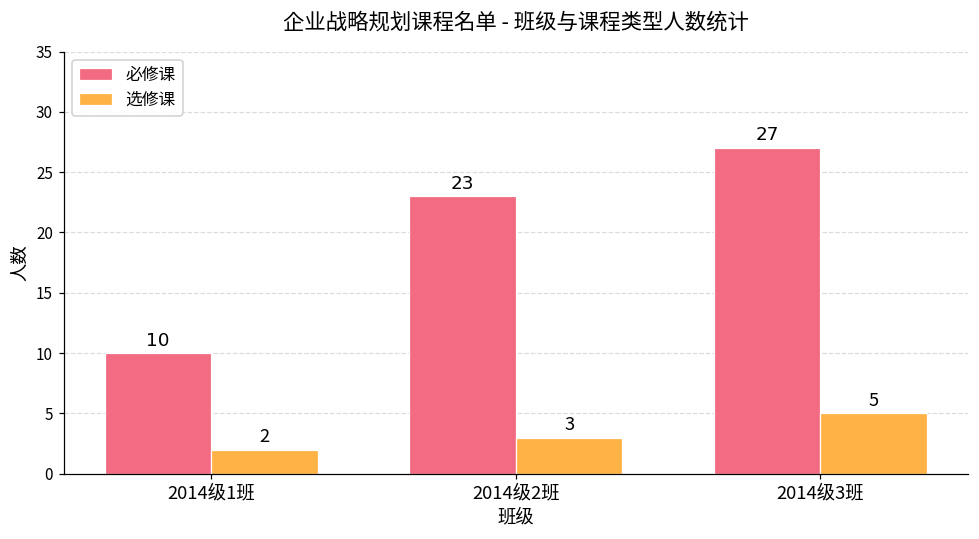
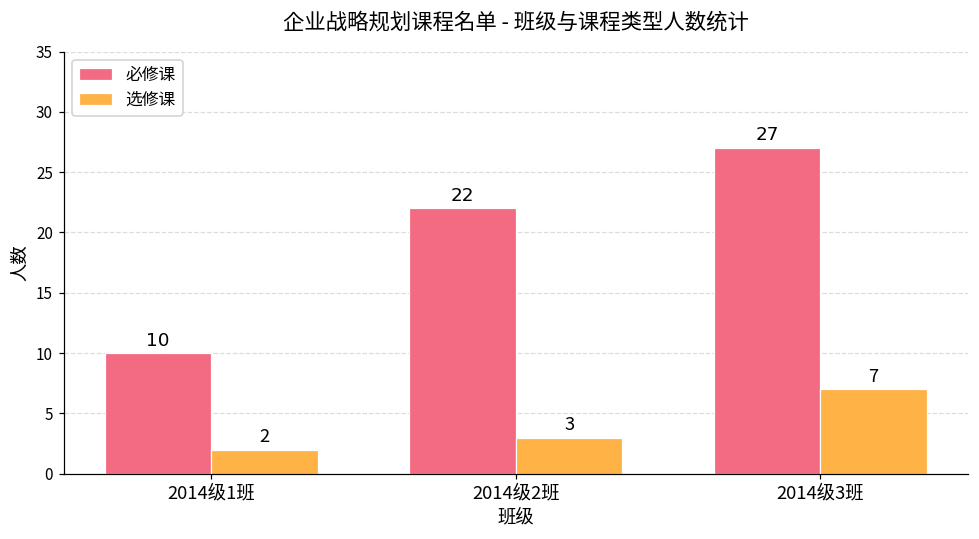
必修课, 2014级2班: 23 -> 22
选修课, 2014级3班: 5 -> 7
